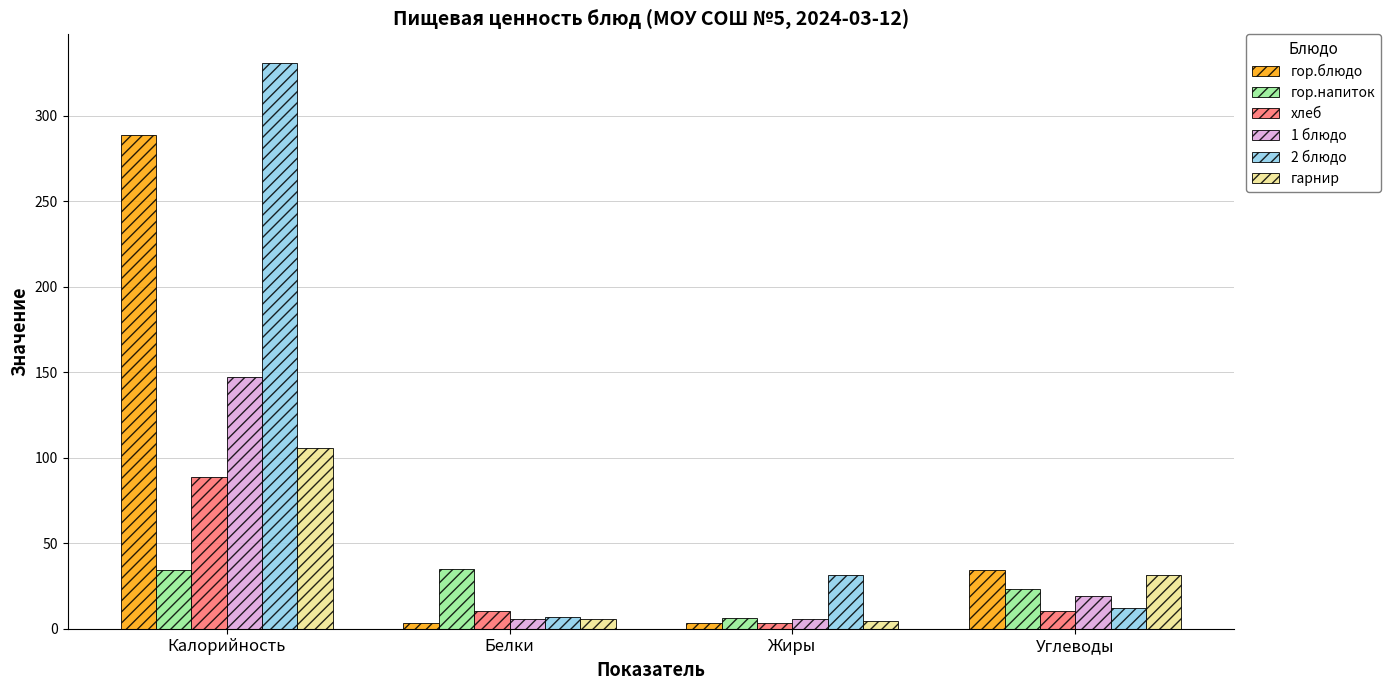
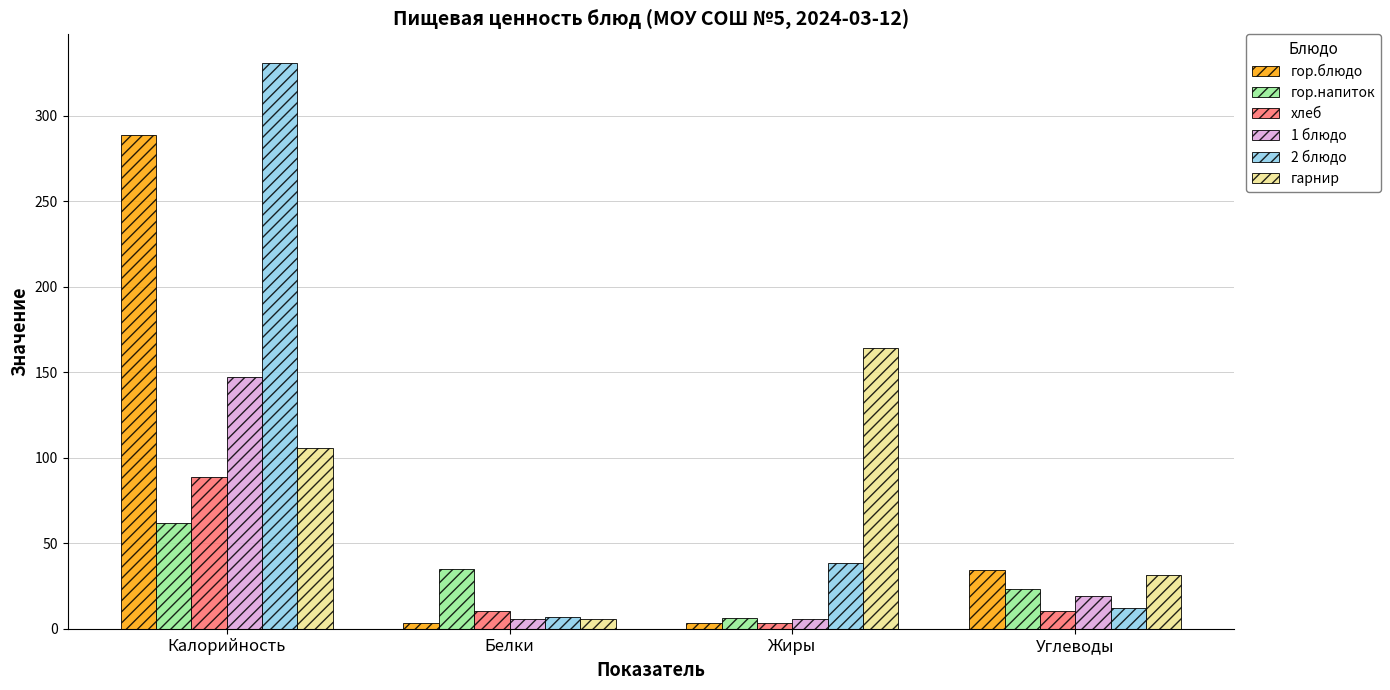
гор.напиток, Калорийность: 35 -> 62
2 блюдо, Жиры: 31 -> 39
гарнир, Жиры: 5 -> 164
